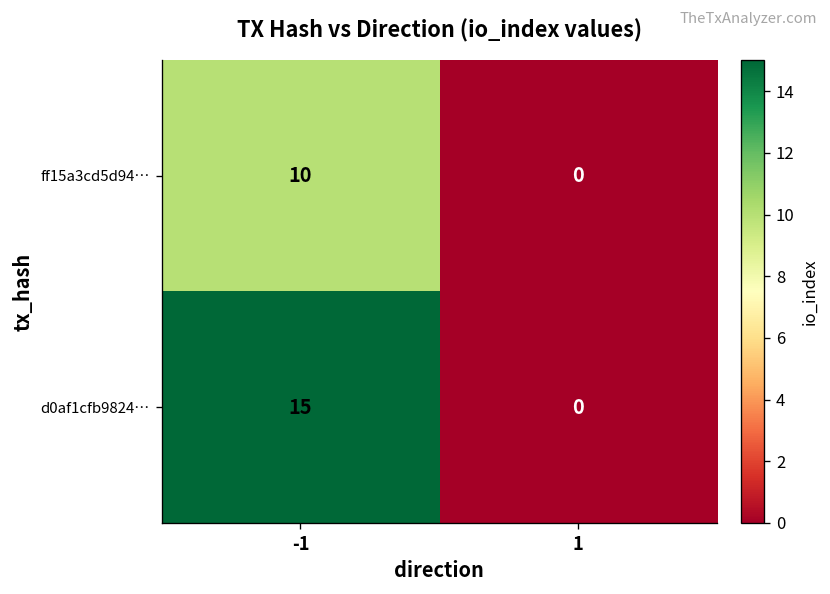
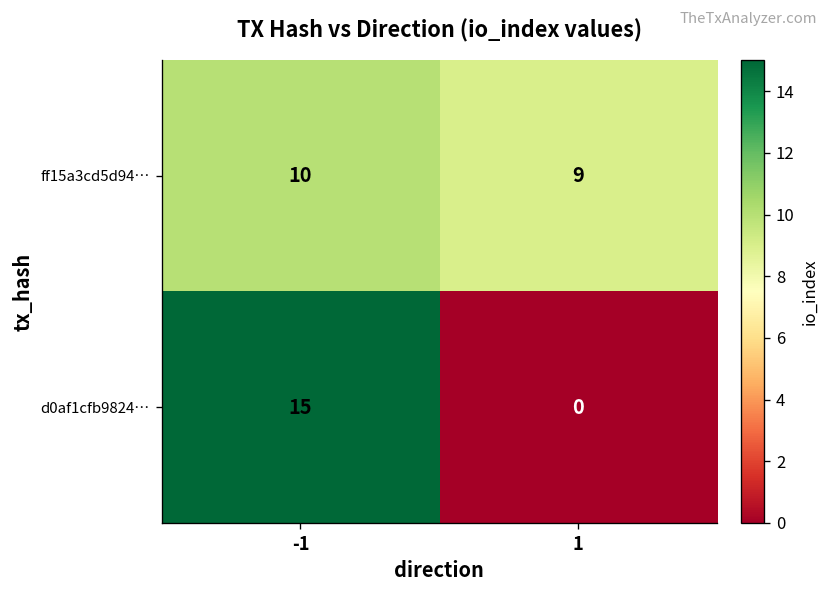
ff15a3cd5d94…, 1: 0 -> 9
